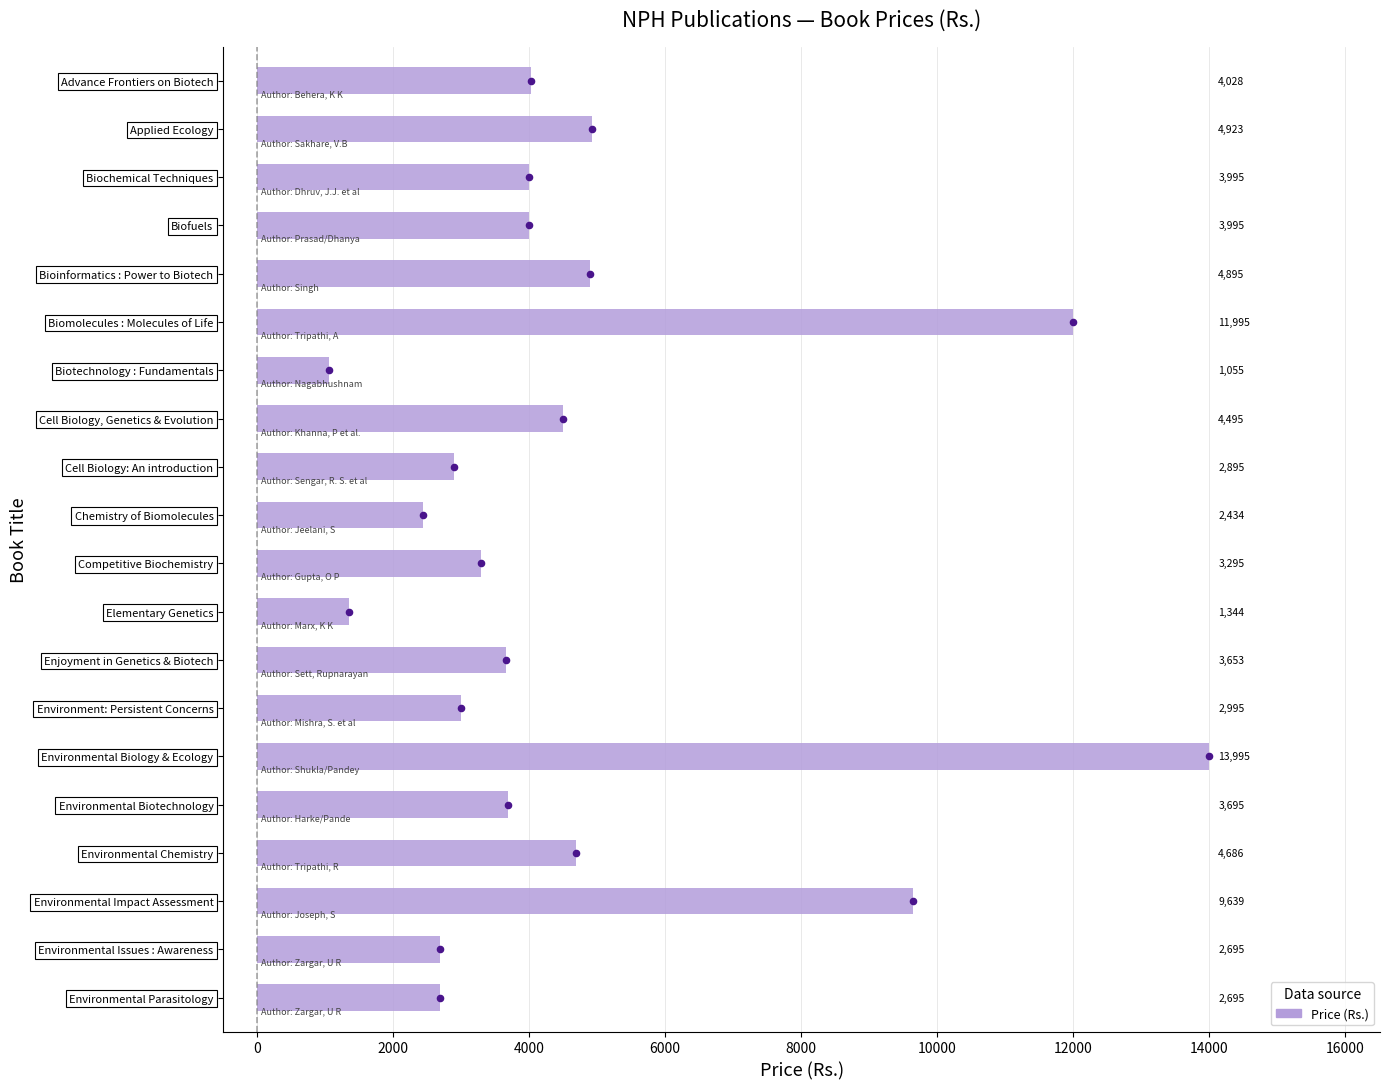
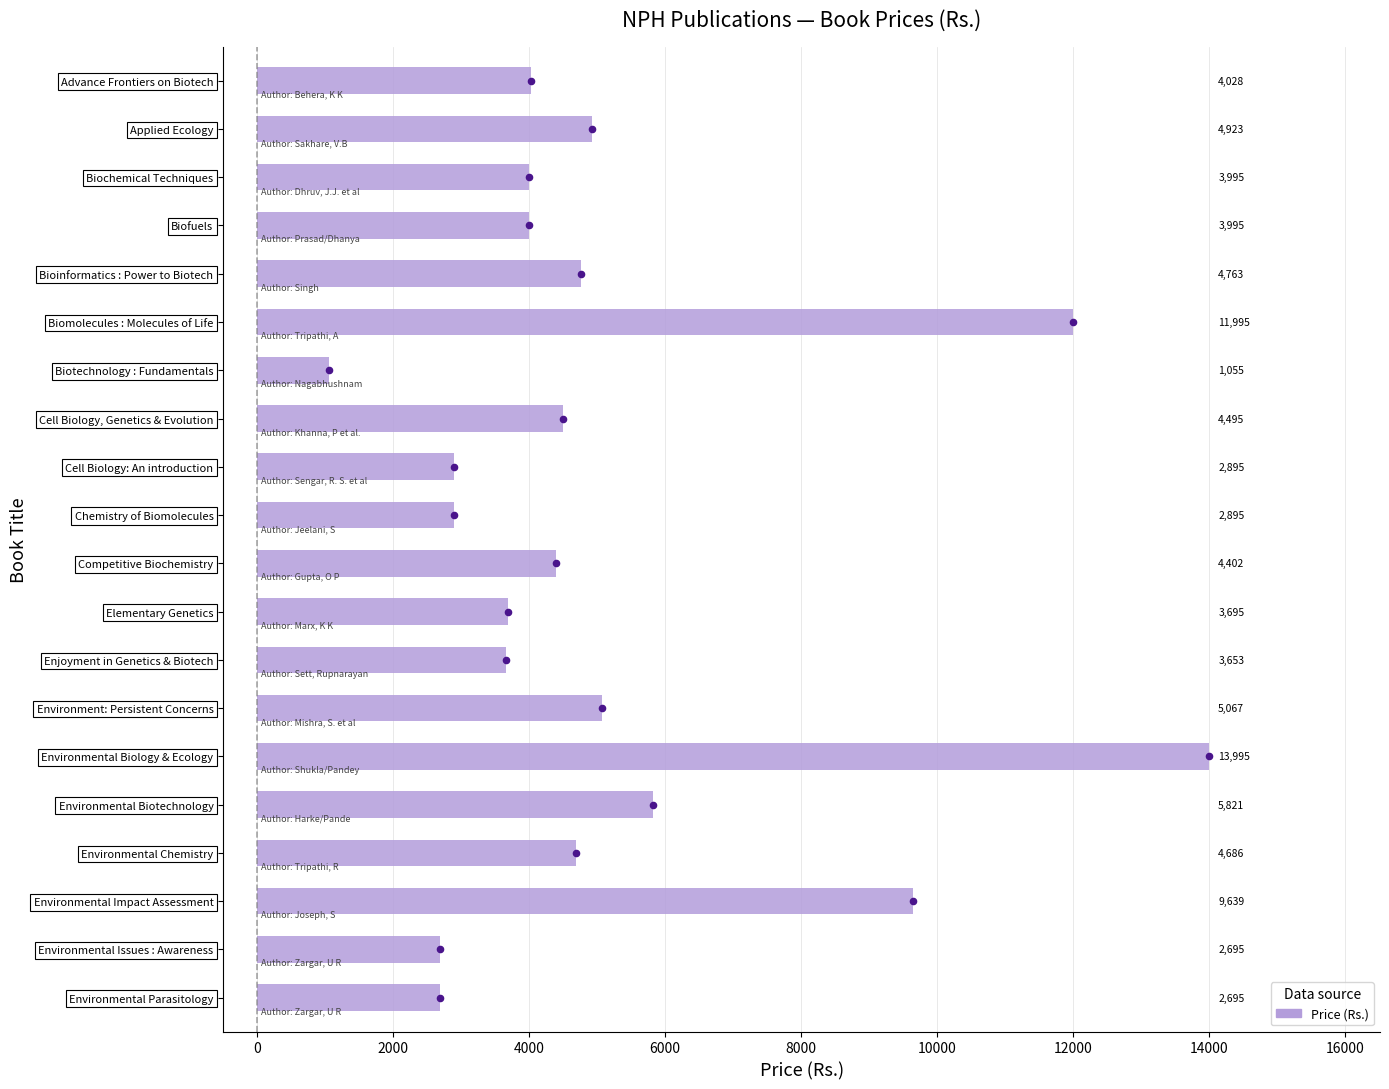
Bioinformatics : Power to Biotech: 4,895 -> 4,763
Chemistry of Biomolecules: 2,434 -> 2,895
Competitive Biochemistry: 3,295 -> 4,402
Elementary Genetics: 1,344 -> 3,695
Environment: Persistent Concerns: 2,995 -> 5,067
Environmental Biotechnology: 3,695 -> 5,821
